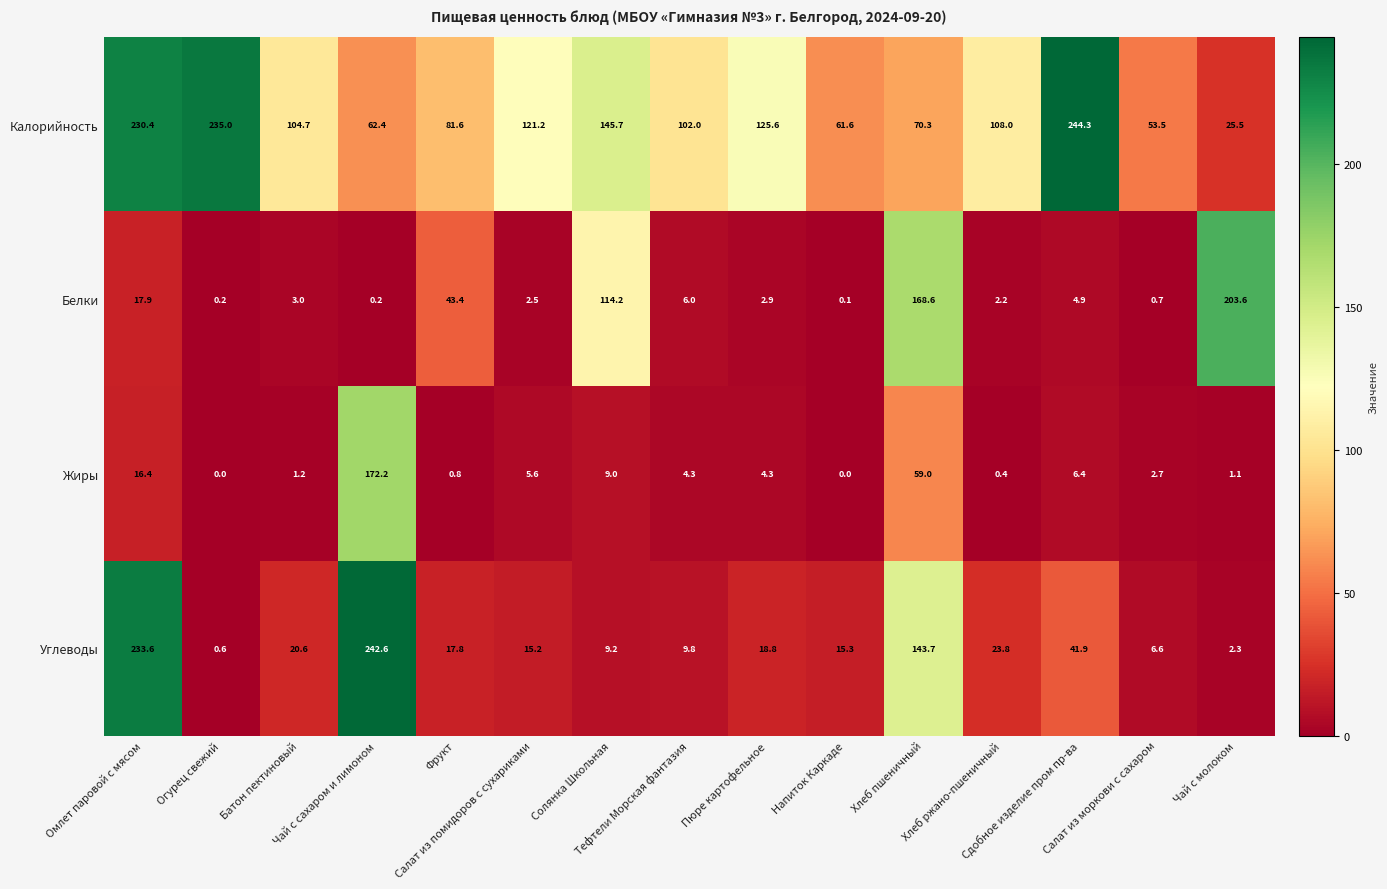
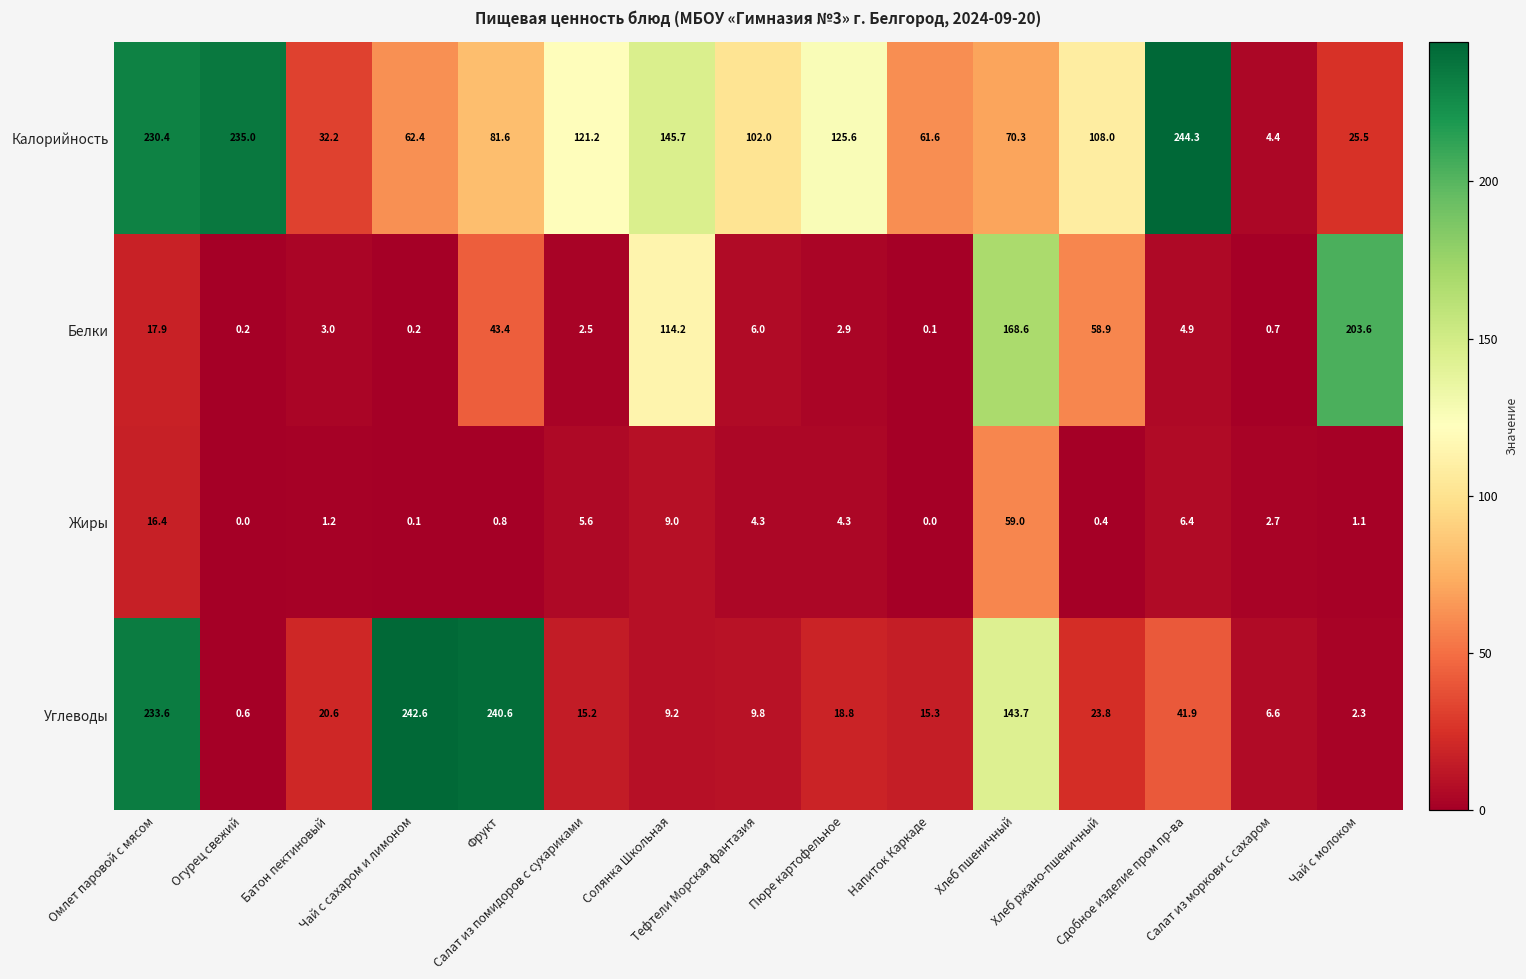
Калорийность, Батон пектиновый: 104.7 -> 32.2
Калорийность, Салат из моркови с сахаром: 53.5 -> 4.4
Белки, Хлеб ржано-пшеничный: 2.2 -> 58.9
Жиры, Чай с сахаром и лимоном: 172.2 -> 0.1
Углеводы, Фрукт: 17.8 -> 240.6
